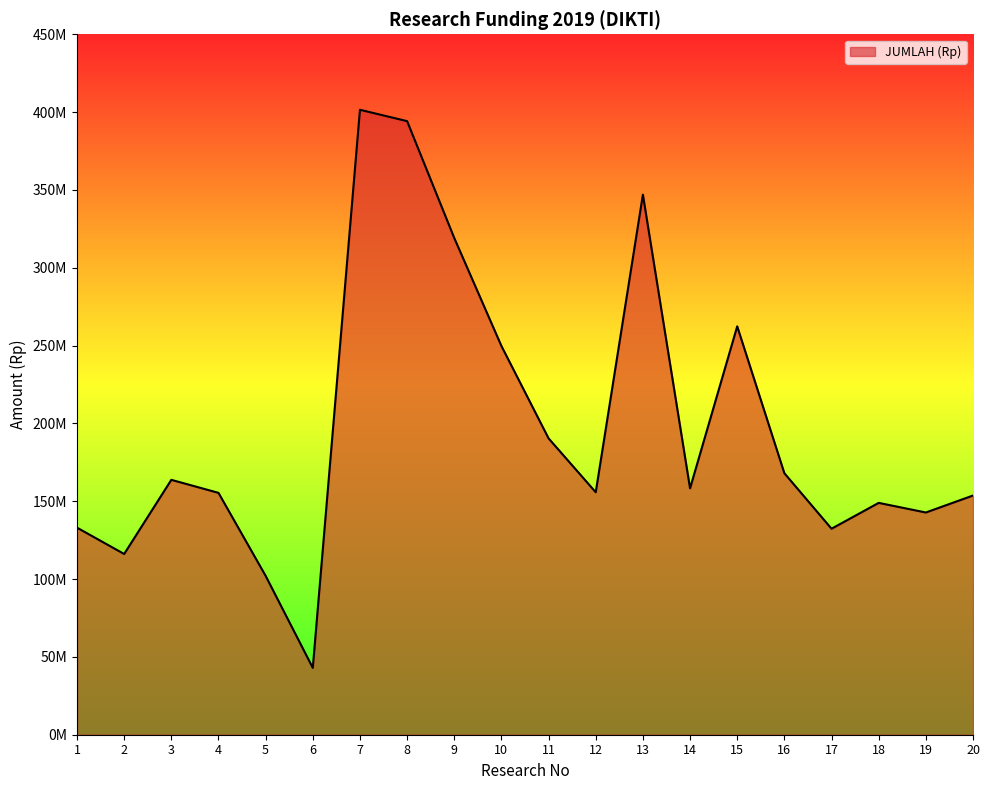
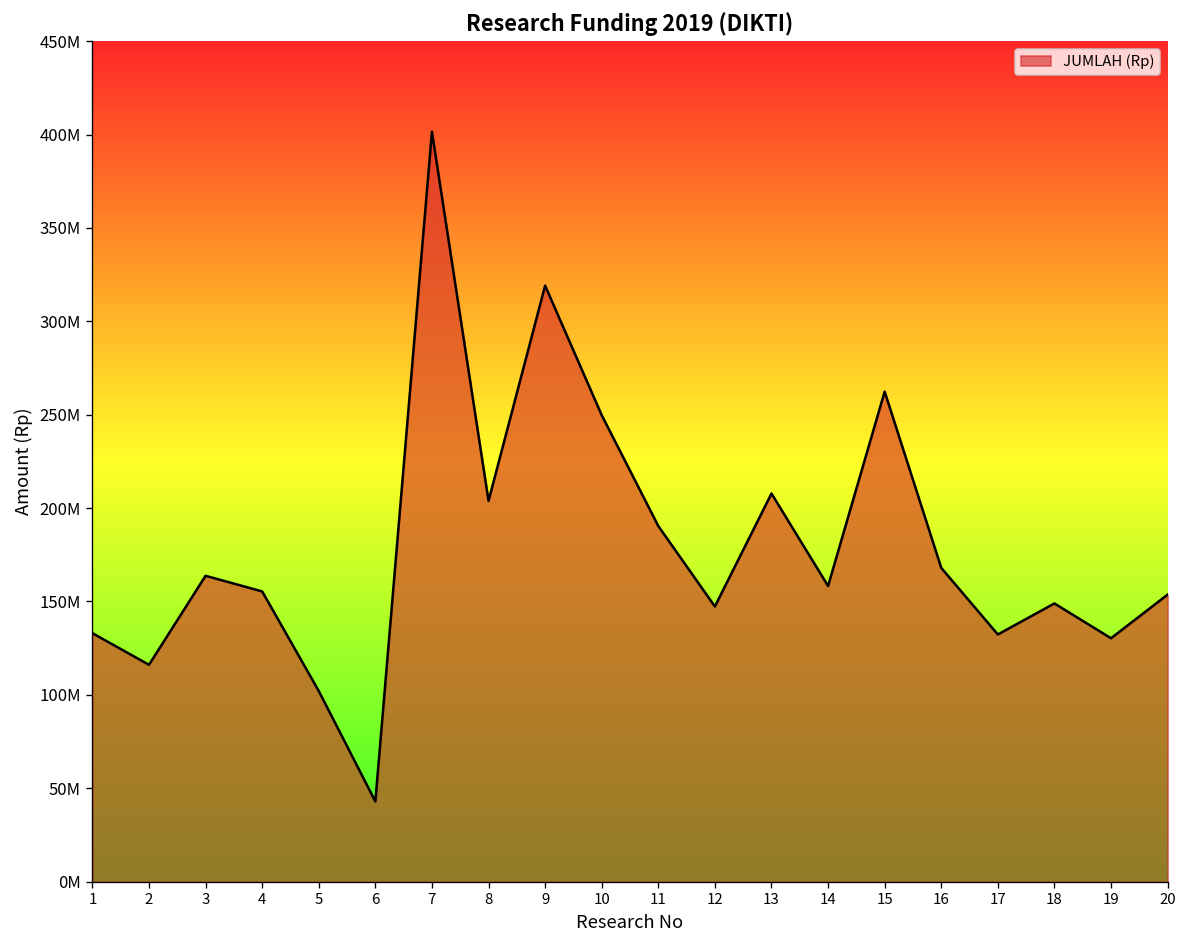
8: 394000000 -> 204000000
12: 156000000 -> 147000000
13: 347000000 -> 208000000
19: 143000000 -> 130000000
